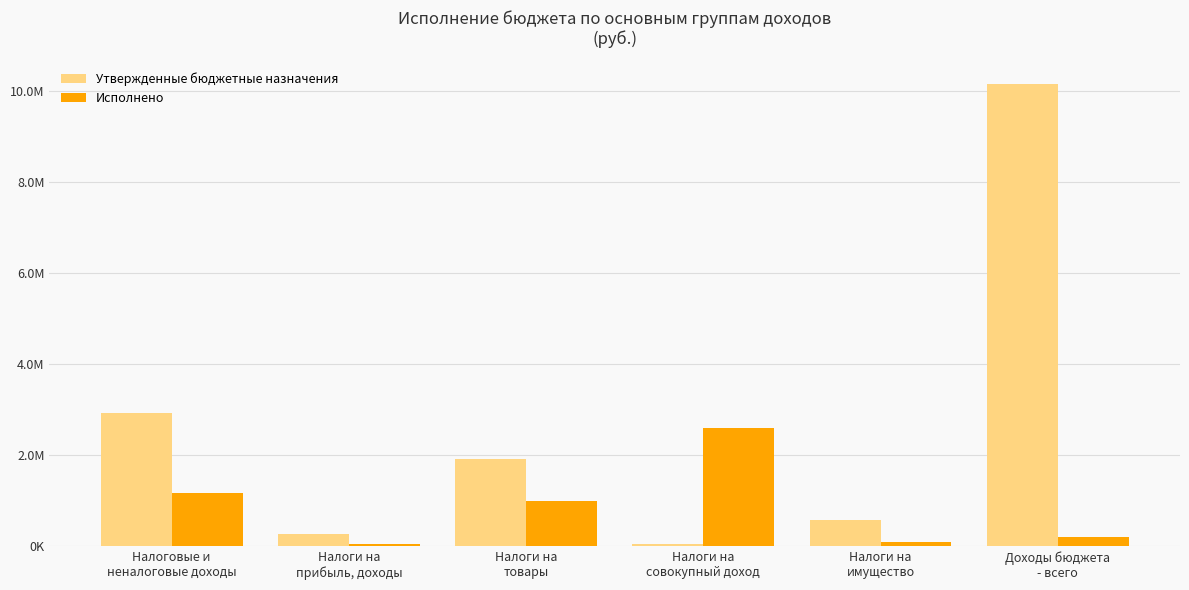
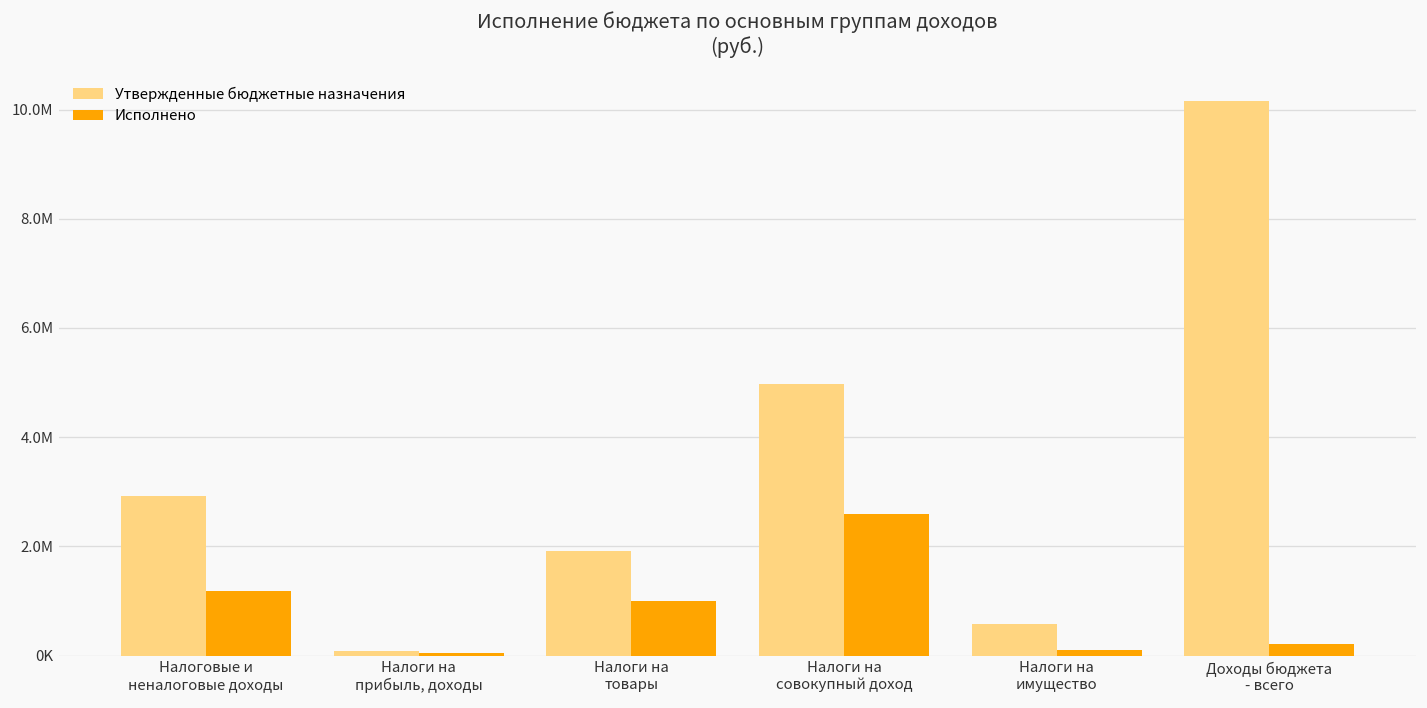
Утвержденные бюджетные назначения, Налоги на прибыль, доходы: 300000 -> 100000
Утвержденные бюджетные назначения, Налоги на совокупный доход: 100000 -> 5000000
